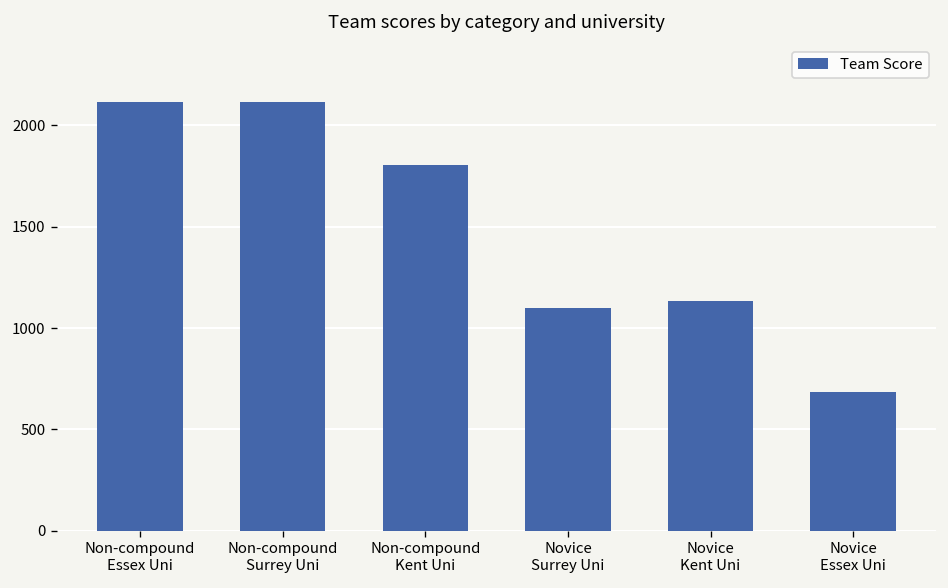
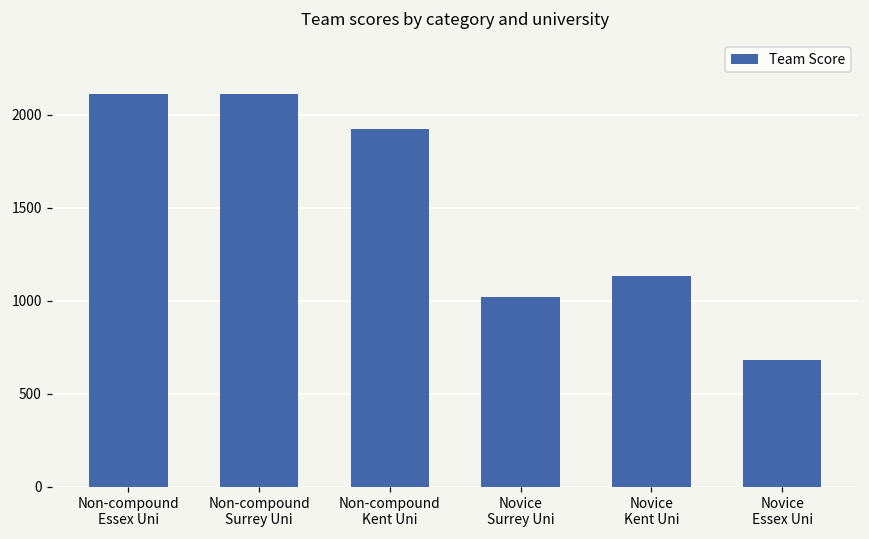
Non-compound Kent Uni: 1800 -> 1920
Novice Surrey Uni: 1100 -> 1020
